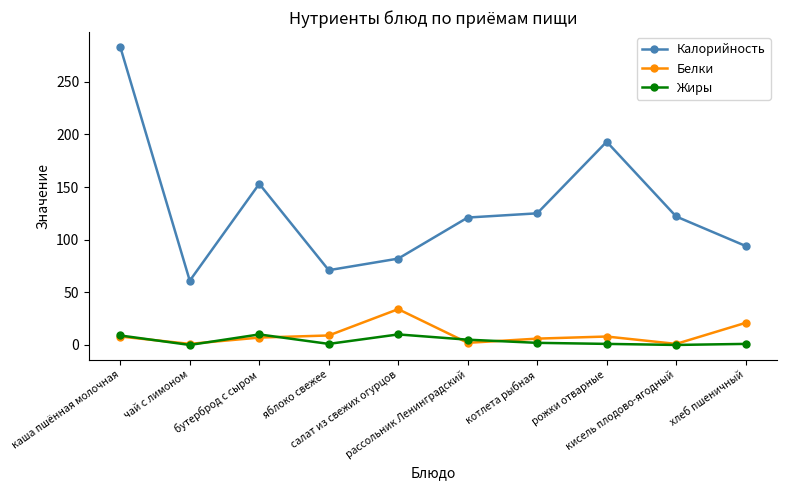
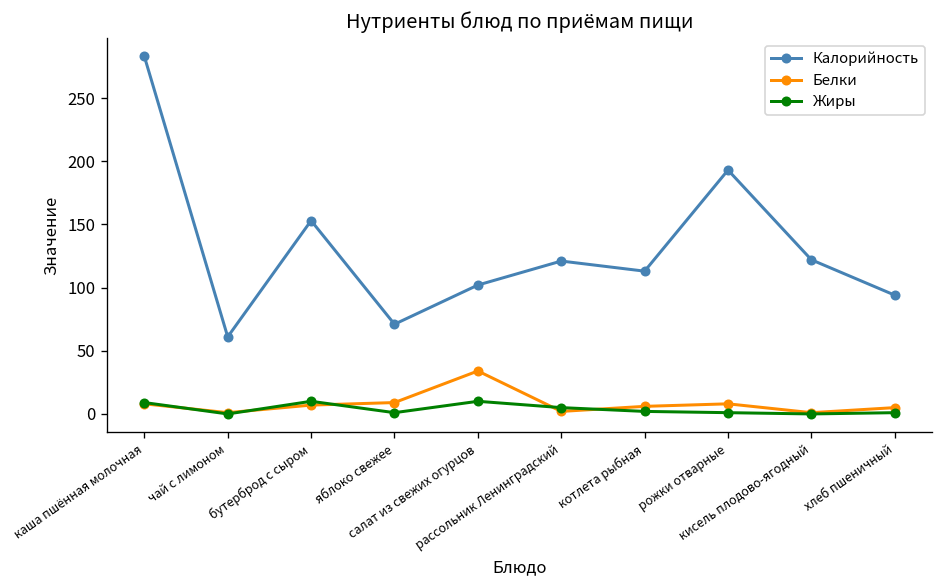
Калорийность, салат из свежих огурцов: 82 -> 102
Калорийность, котлета рыбная: 125 -> 113
Белки, хлеб пшеничный: 21 -> 5
